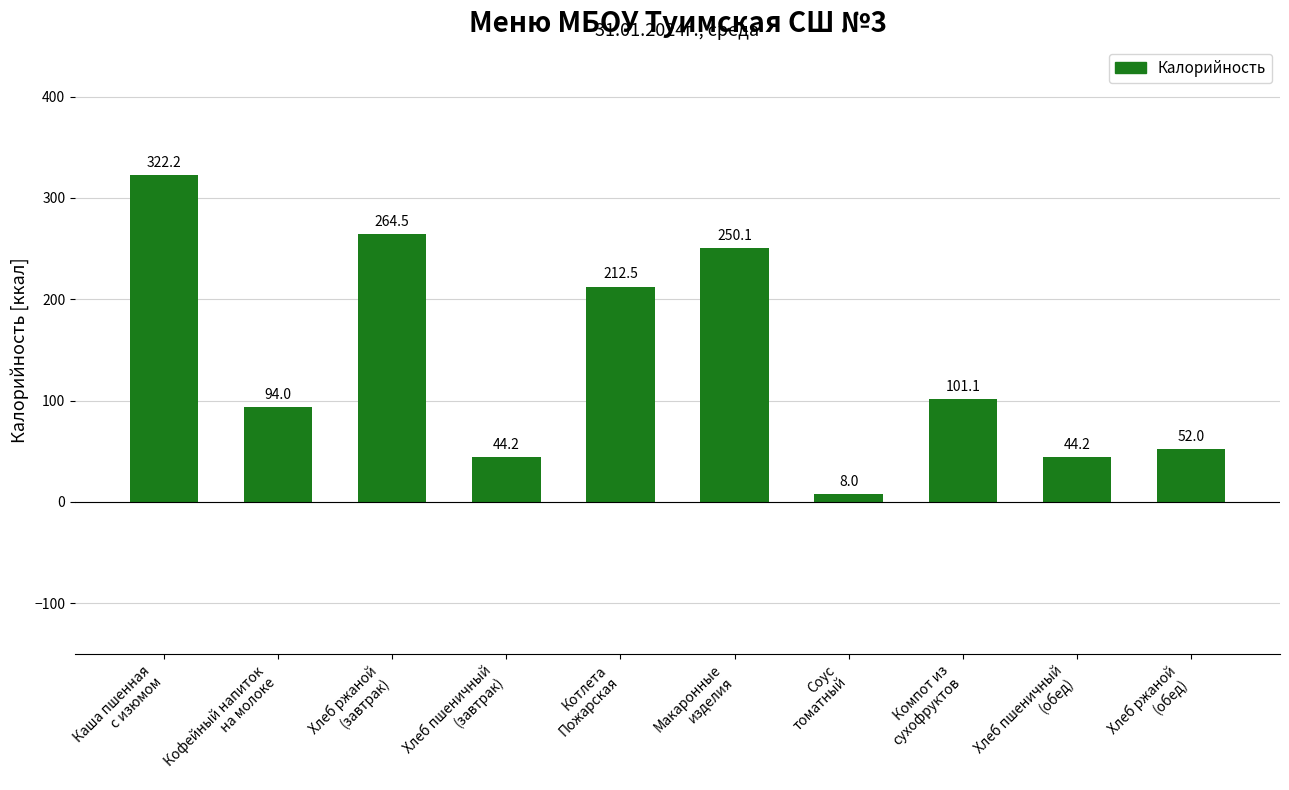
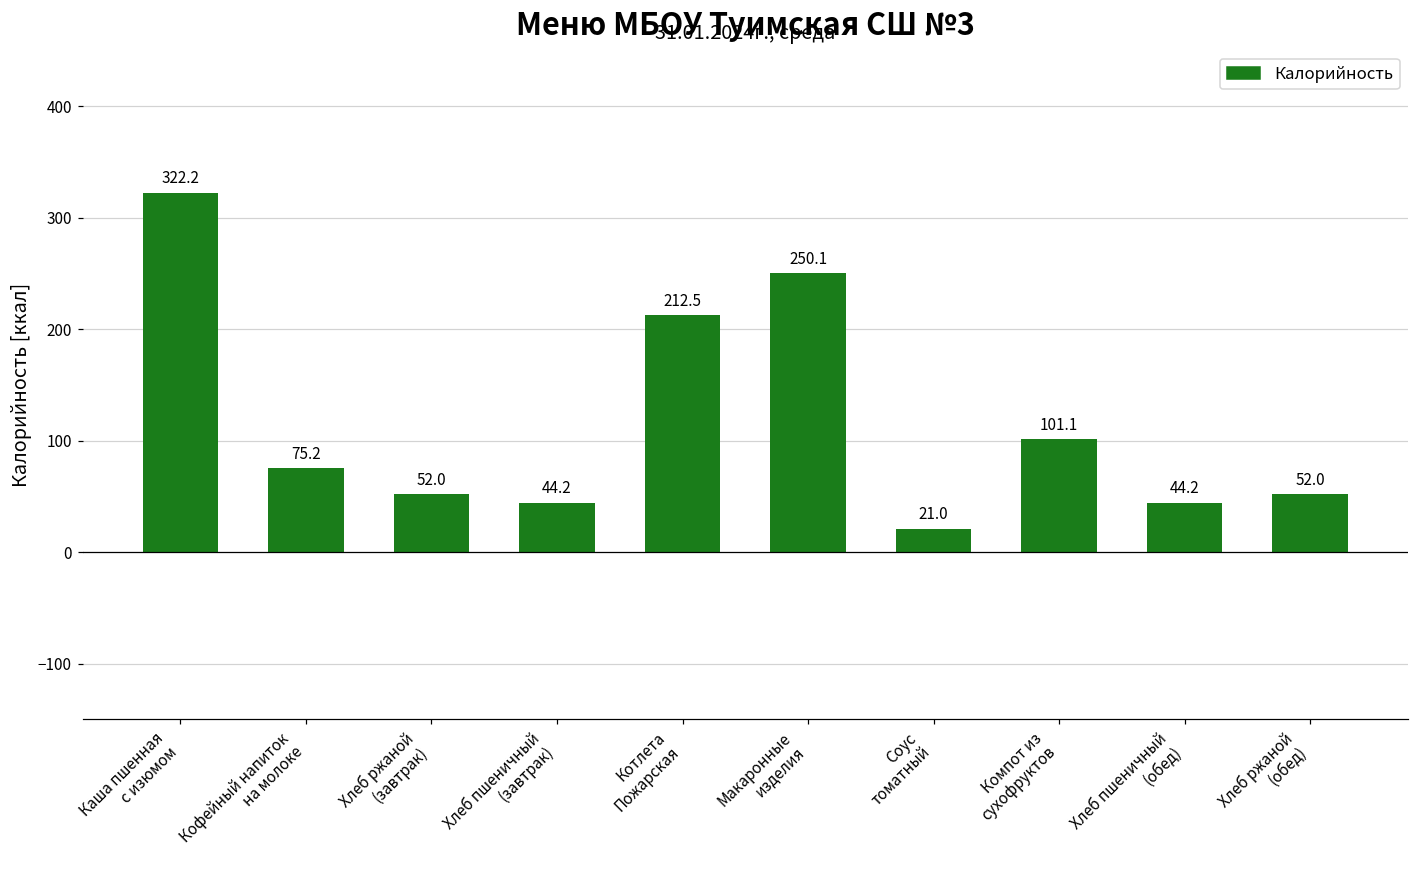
Кофейный напиток на молоке: 94.0 -> 75.2
Хлеб ржаной (завтрак): 264.5 -> 52.0
Соус томатный: 8.0 -> 21.0
